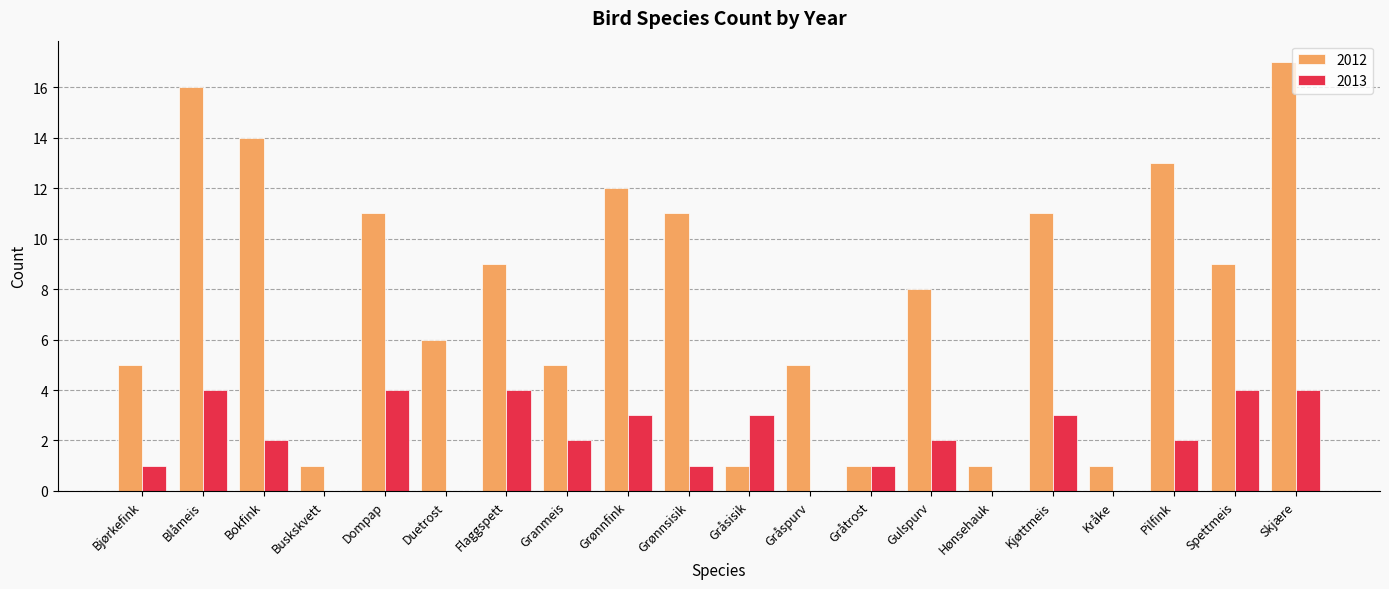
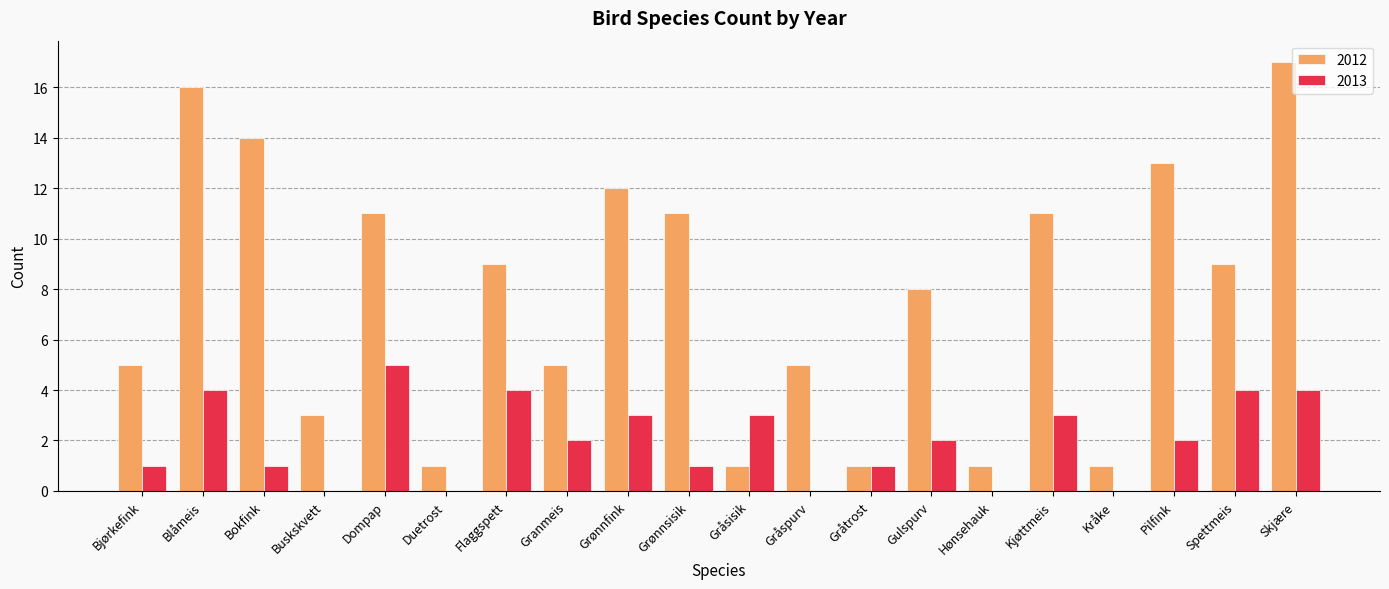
2013, Bokfink: 2 -> 1
2012, Buskskvett: 1 -> 3
2013, Dompap: 4 -> 5
2012, Duetrost: 6 -> 1
